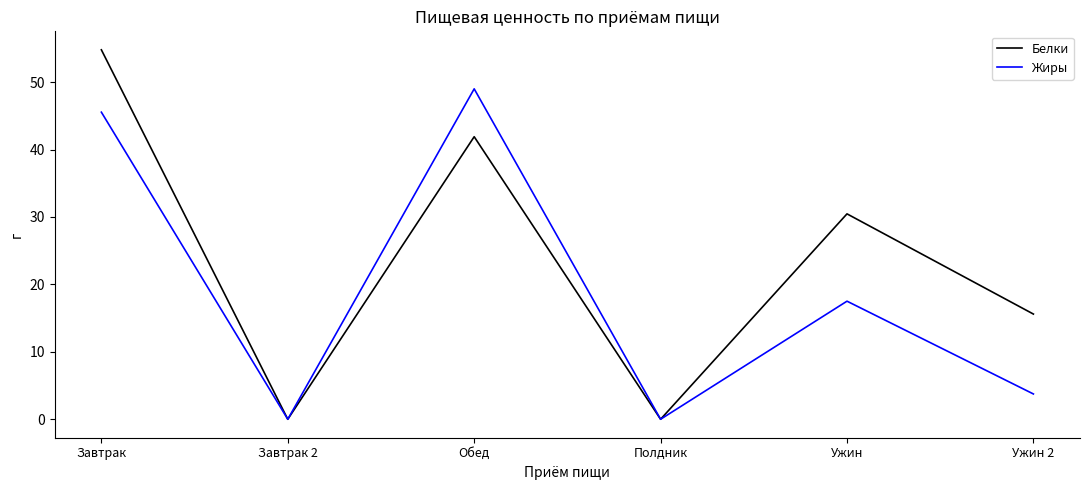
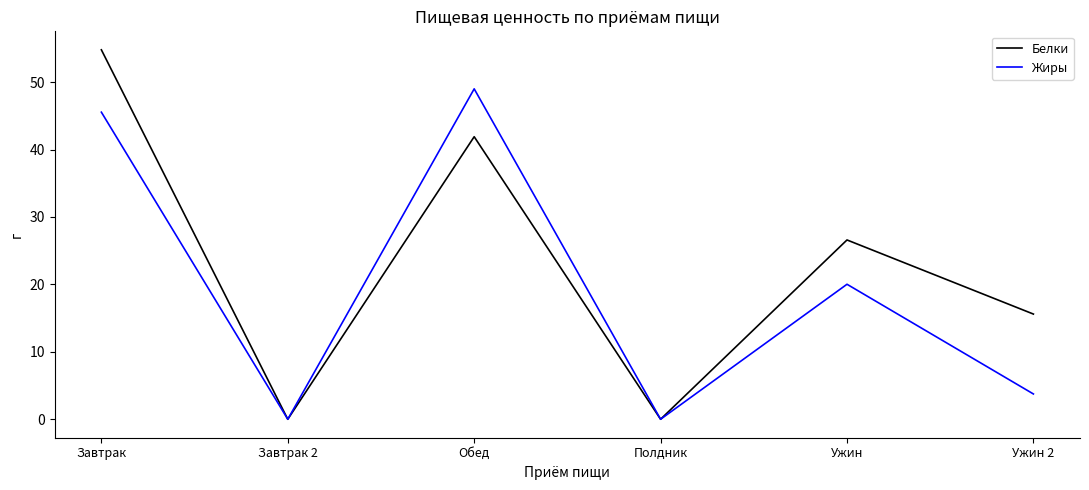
Белки, Ужин: 30 -> 27
Жиры, Ужин: 18 -> 20
